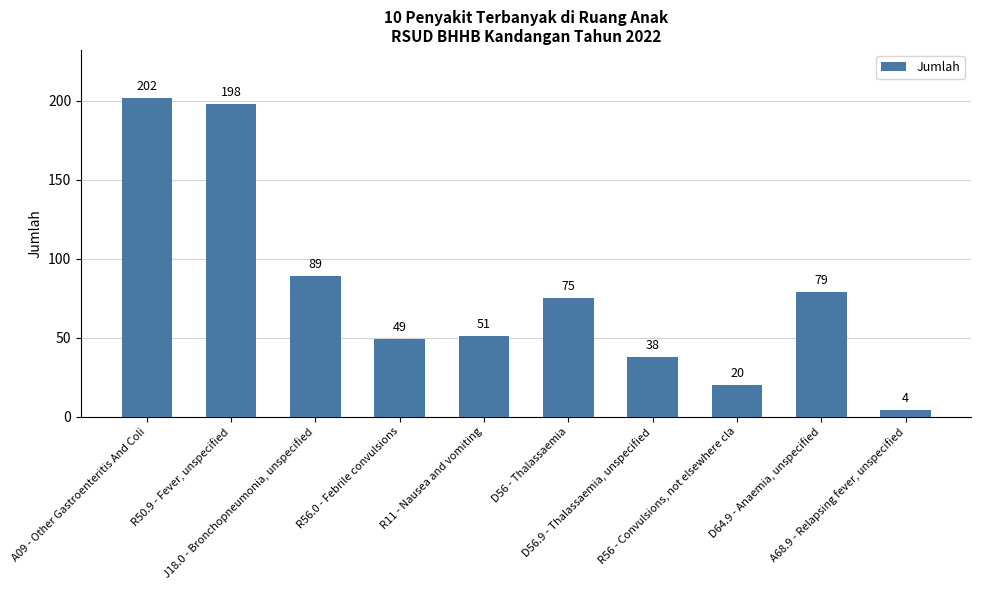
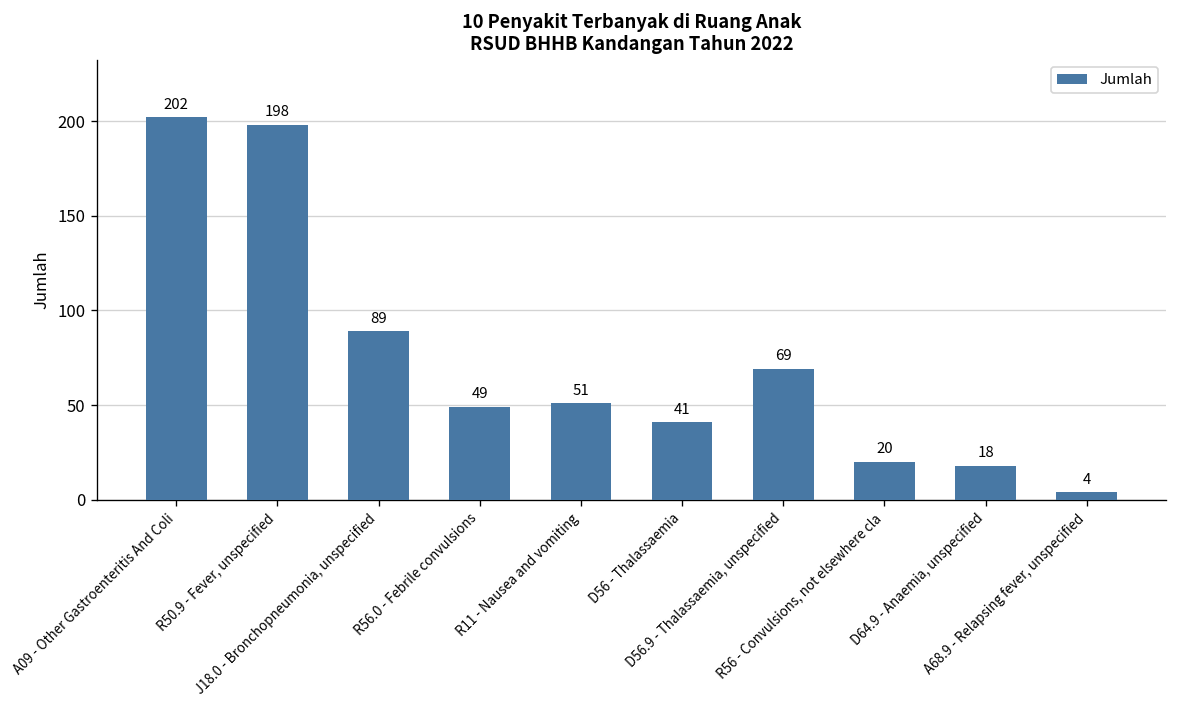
D56 - Thalassaemia: 75 -> 41
D56.9 - Thalassaemia, unspecified: 38 -> 69
D64.9 - Anaemia, unspecified: 79 -> 18
